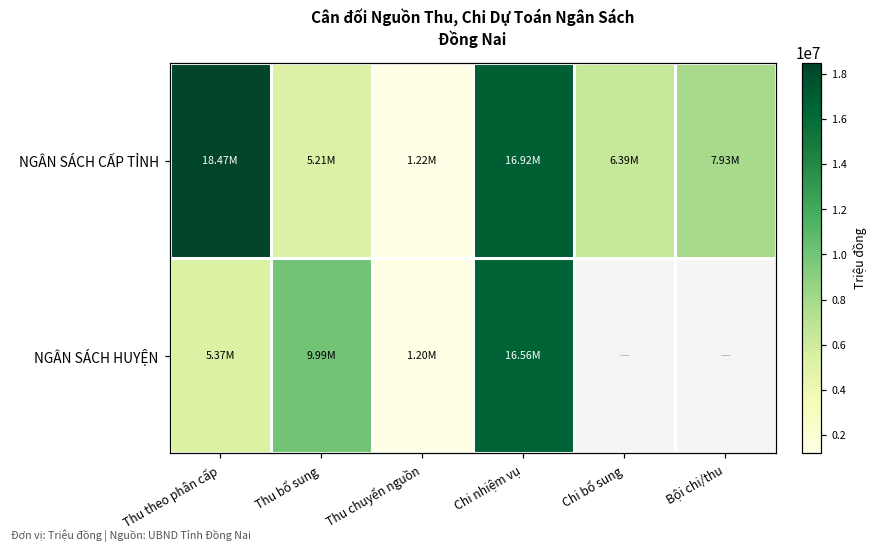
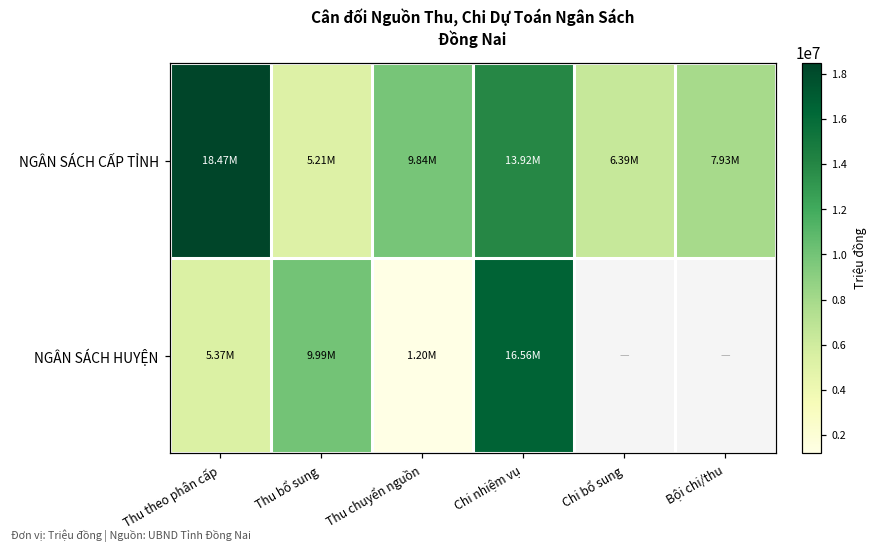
NGÂN SÁCH CẤP TỈNH, Thu chuyển nguồn: 1.22M -> 9.84M
NGÂN SÁCH CẤP TỈNH, Chi nhiệm vụ: 16.92M -> 13.92M
